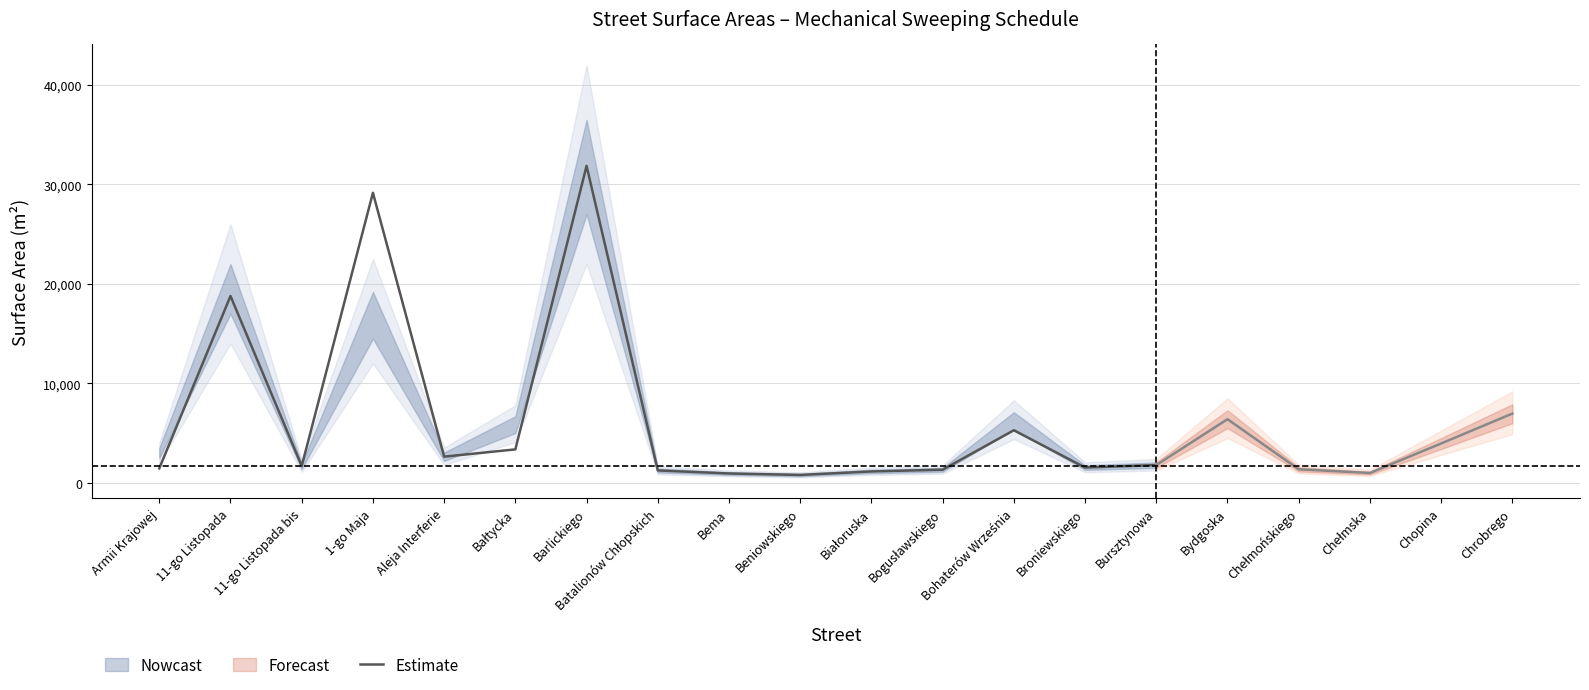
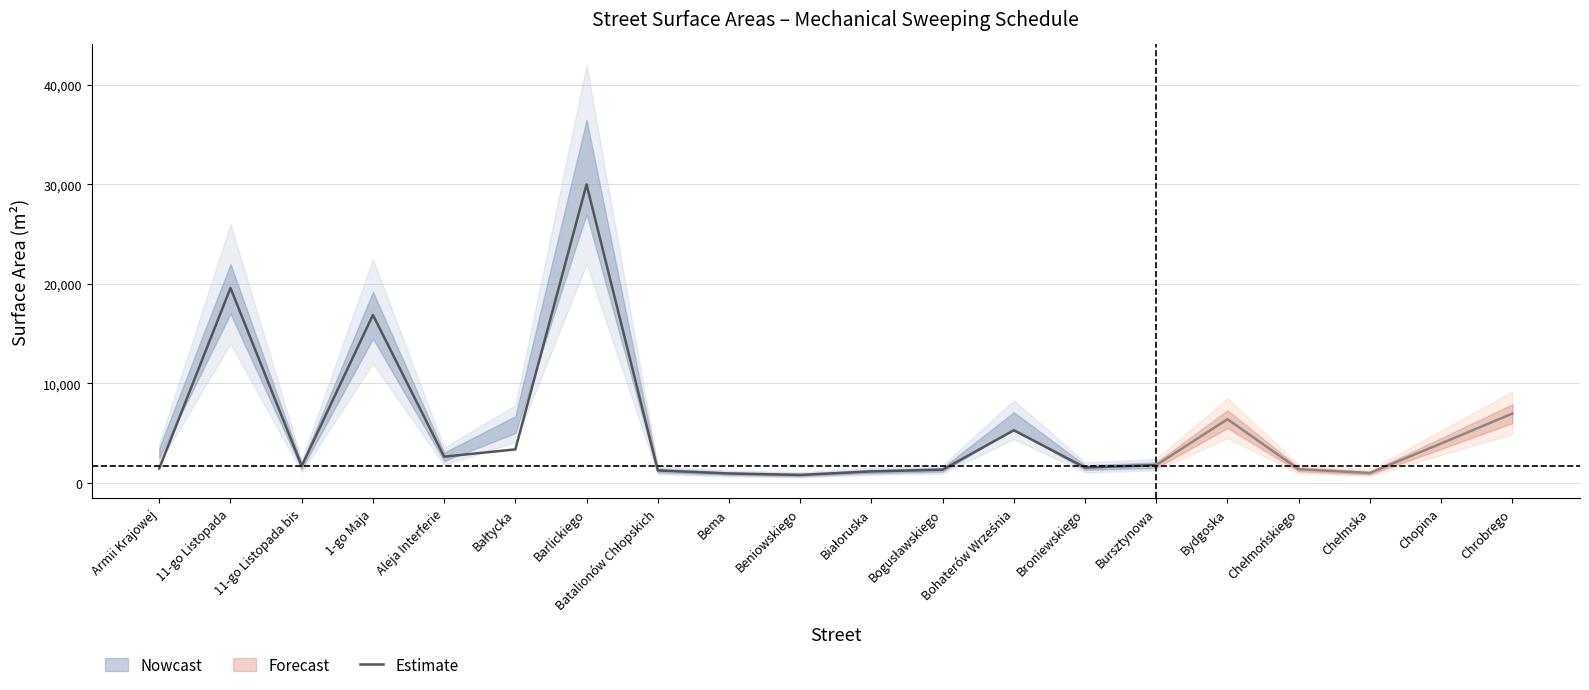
Estimate, 11-go Listopada: 19,000 -> 20,000
Estimate, 1-go Maja: 29,000 -> 17,000
Estimate, Barlickiego: 32,000 -> 30,000
